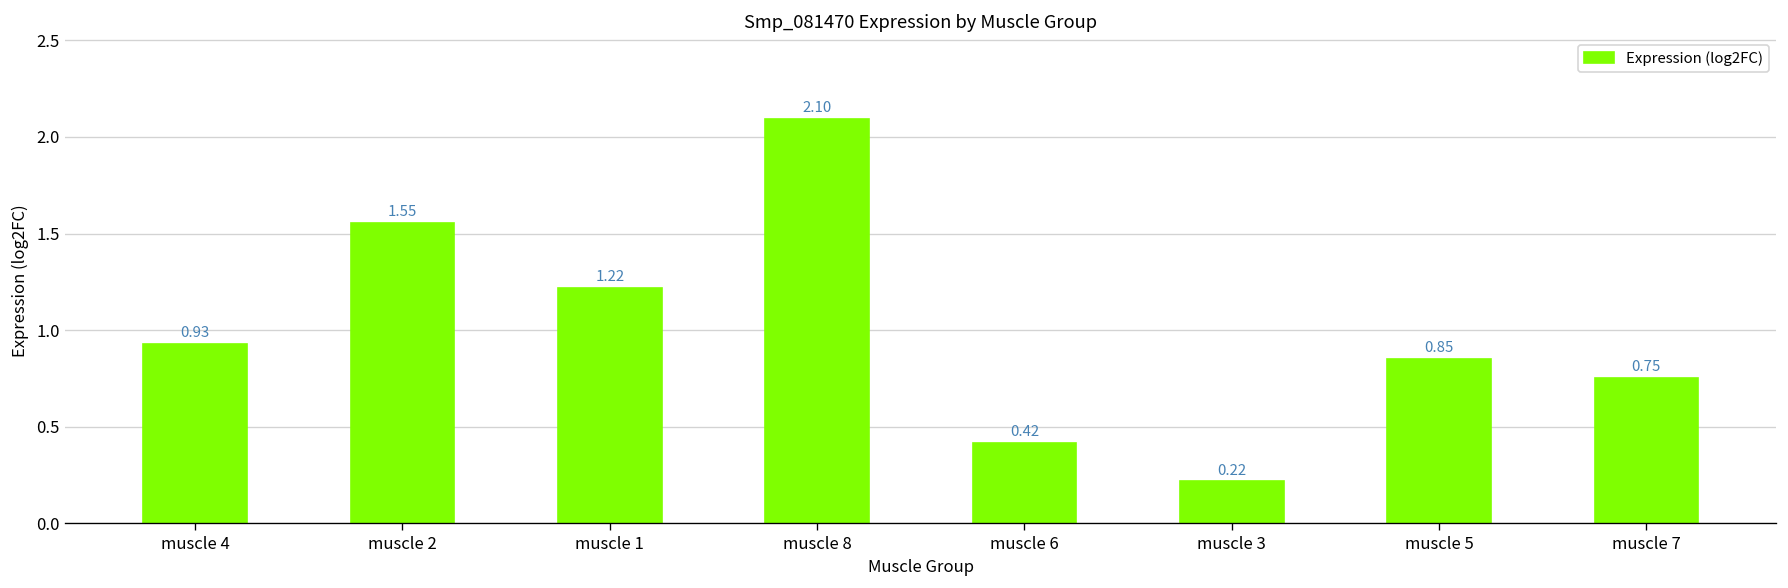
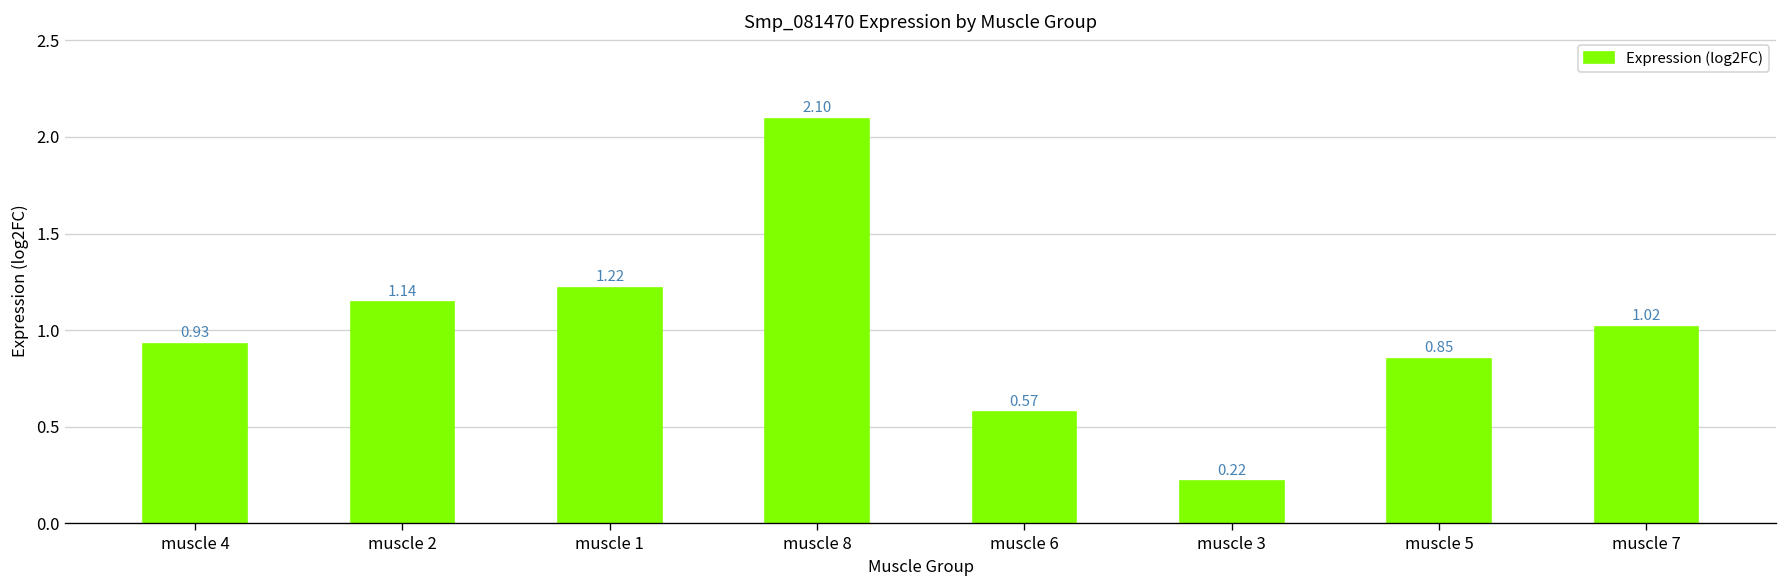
muscle 2: 1.55 -> 1.14
muscle 6: 0.42 -> 0.57
muscle 7: 0.75 -> 1.02
